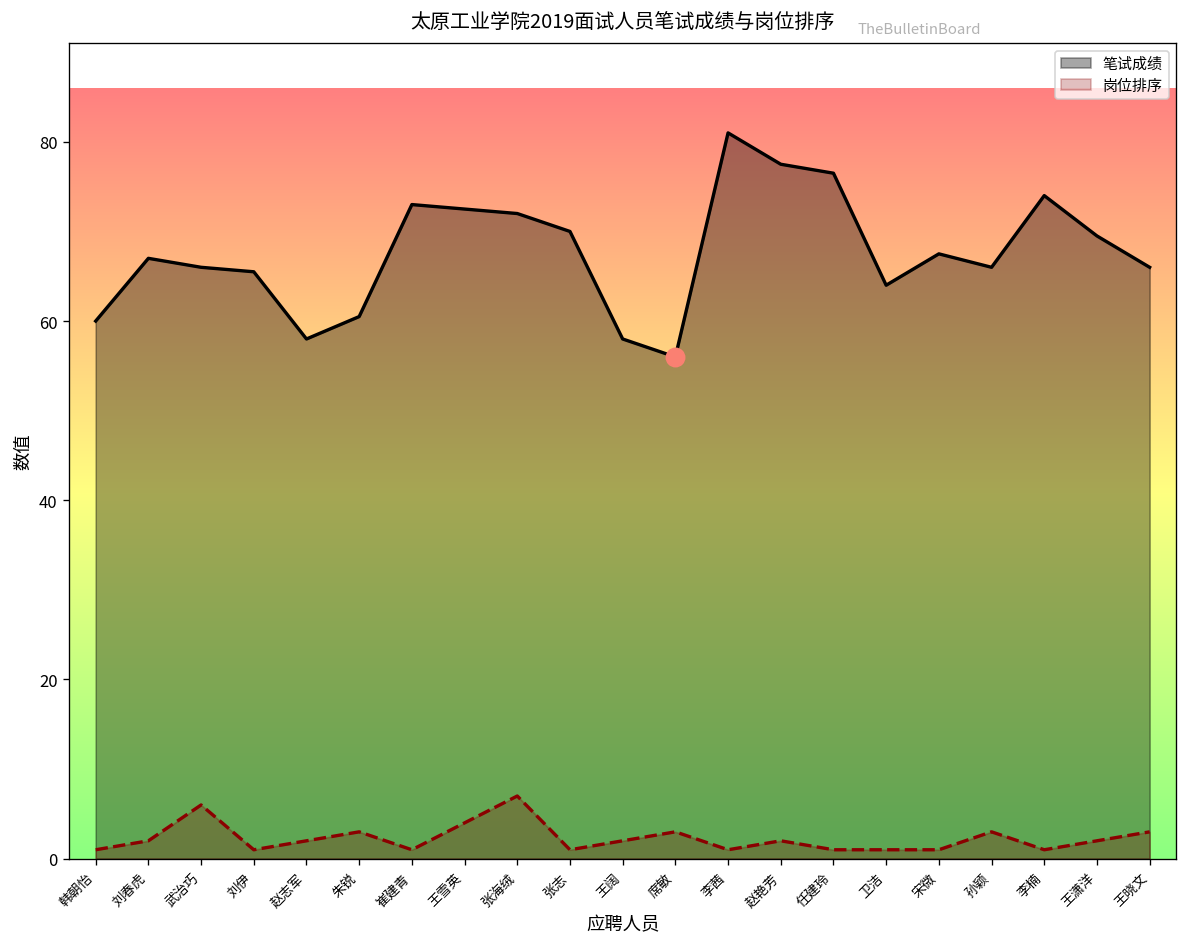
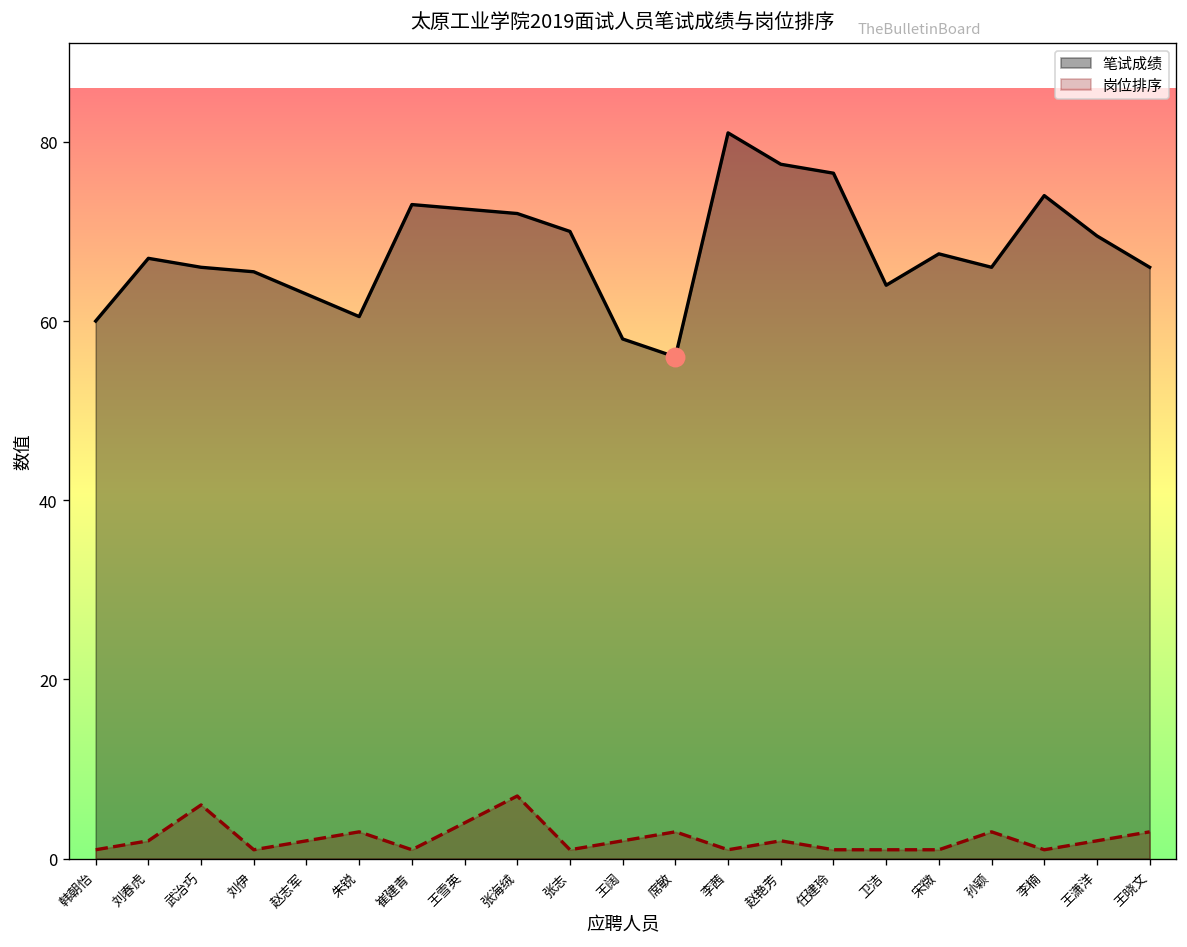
笔试成绩, 赵志军: 58 -> 63
